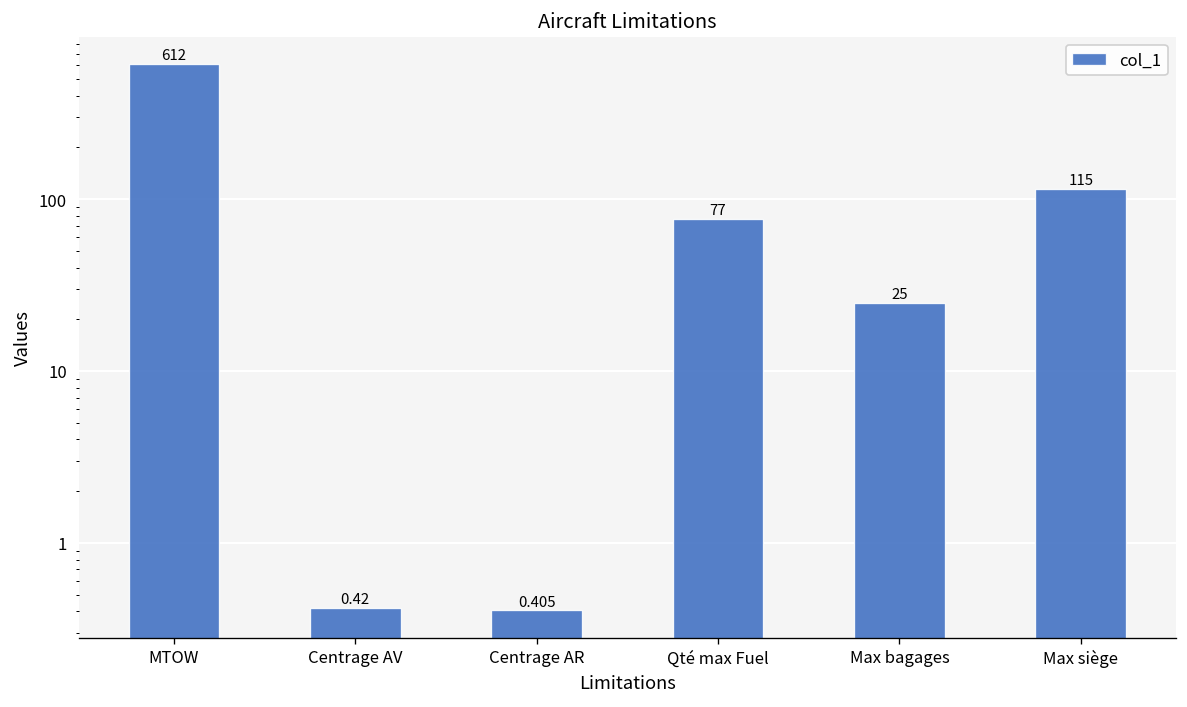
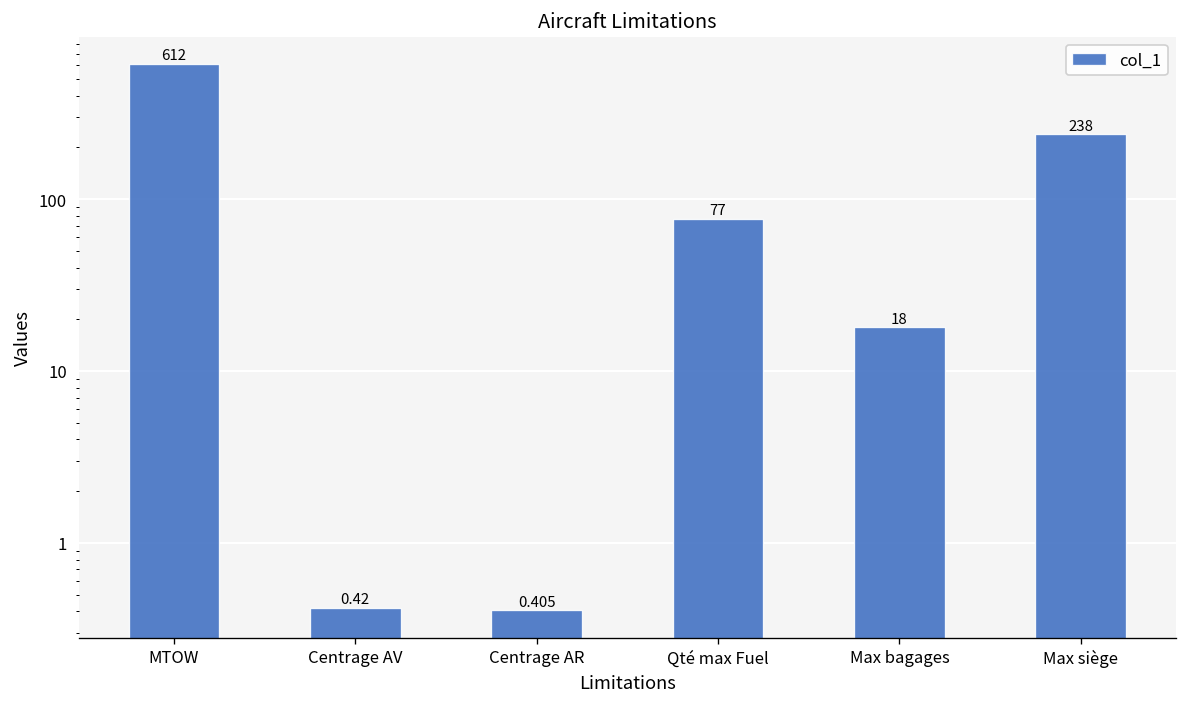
Max bagages: 25 -> 18
Max siège: 115 -> 238
